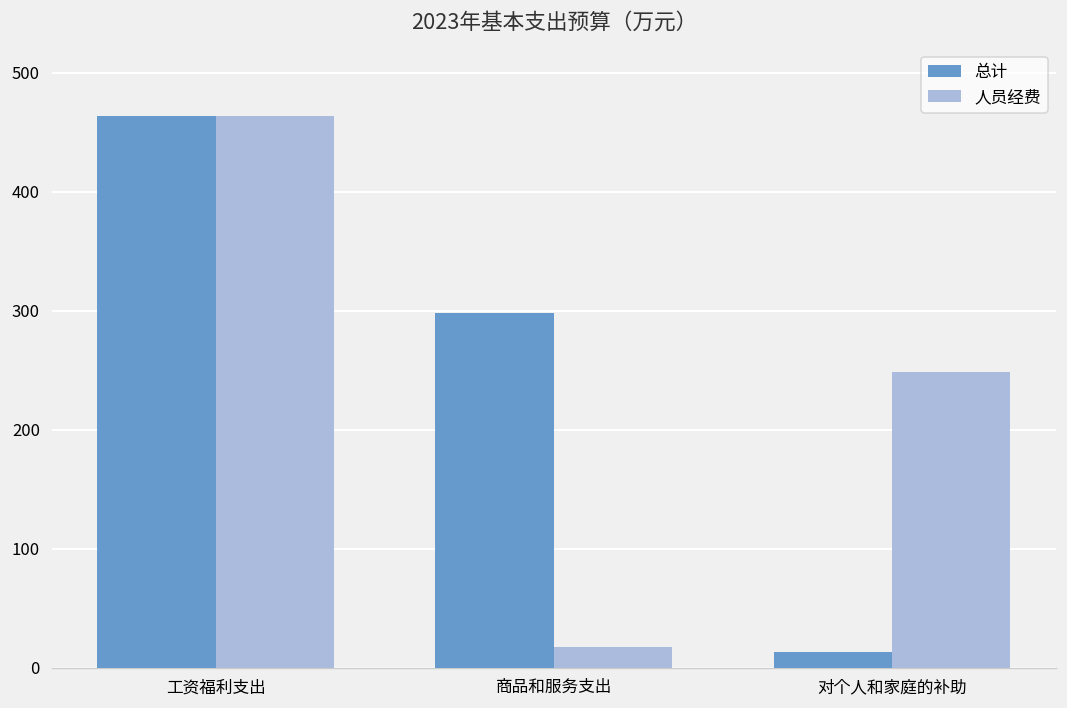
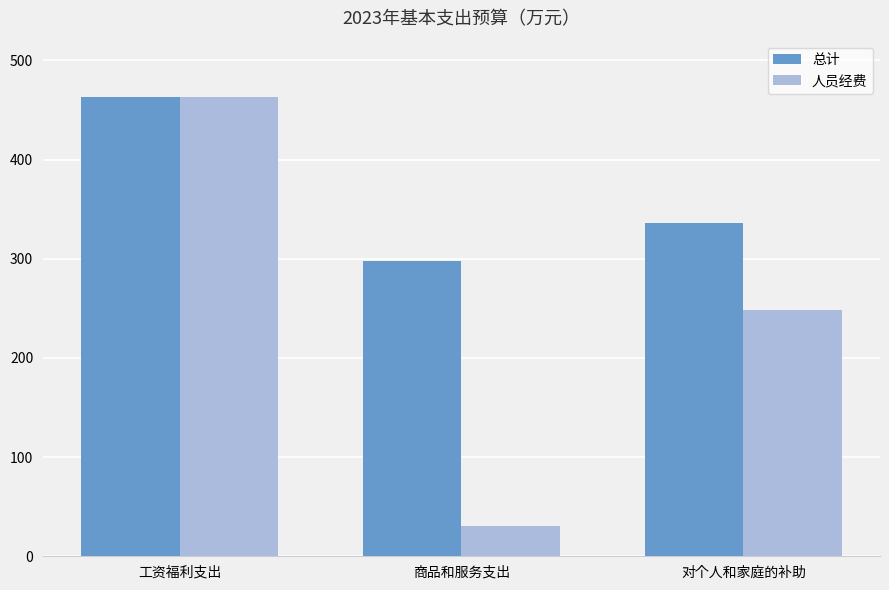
人员经费, 商品和服务支出: 20 -> 30
总计, 对个人和家庭的补助: 10 -> 340
